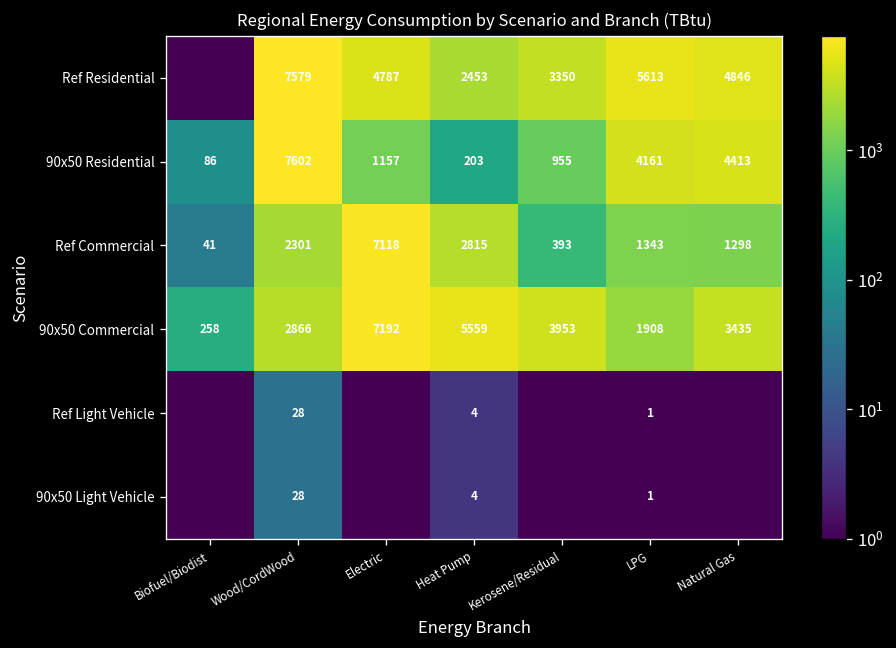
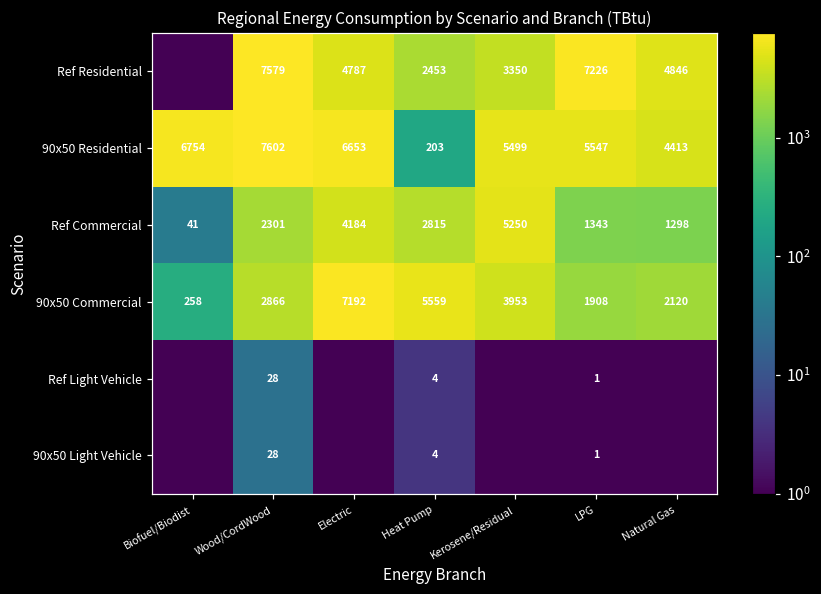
Ref Residential, LPG: 5613 -> 7226
90x50 Residential, Biofuel/Biodist: 86 -> 6754
90x50 Residential, Electric: 1157 -> 6653
90x50 Residential, Kerosene/Residual: 955 -> 5499
90x50 Residential, LPG: 4161 -> 5547
Ref Commercial, Electric: 7118 -> 4184
Ref Commercial, Kerosene/Residual: 393 -> 5250
90x50 Commercial, Natural Gas: 3435 -> 2120
